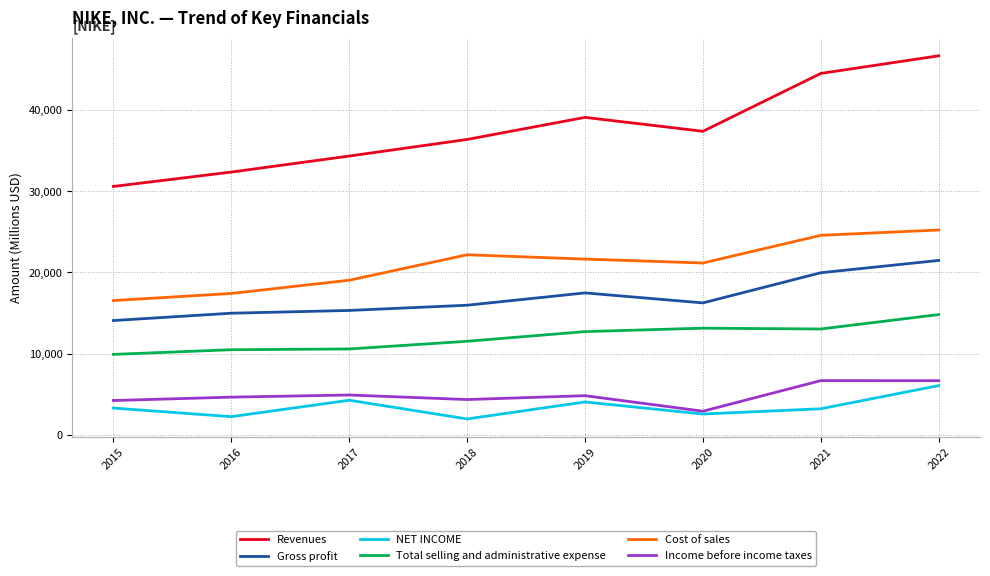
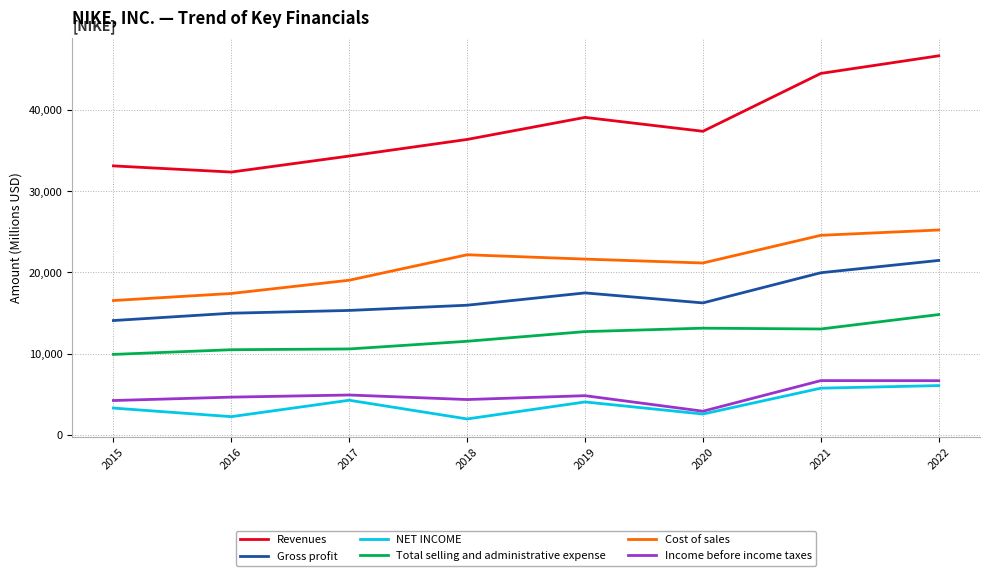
Revenues, 2015: 31,000 -> 33,000
NET INCOME, 2021: 3,000 -> 6,000
